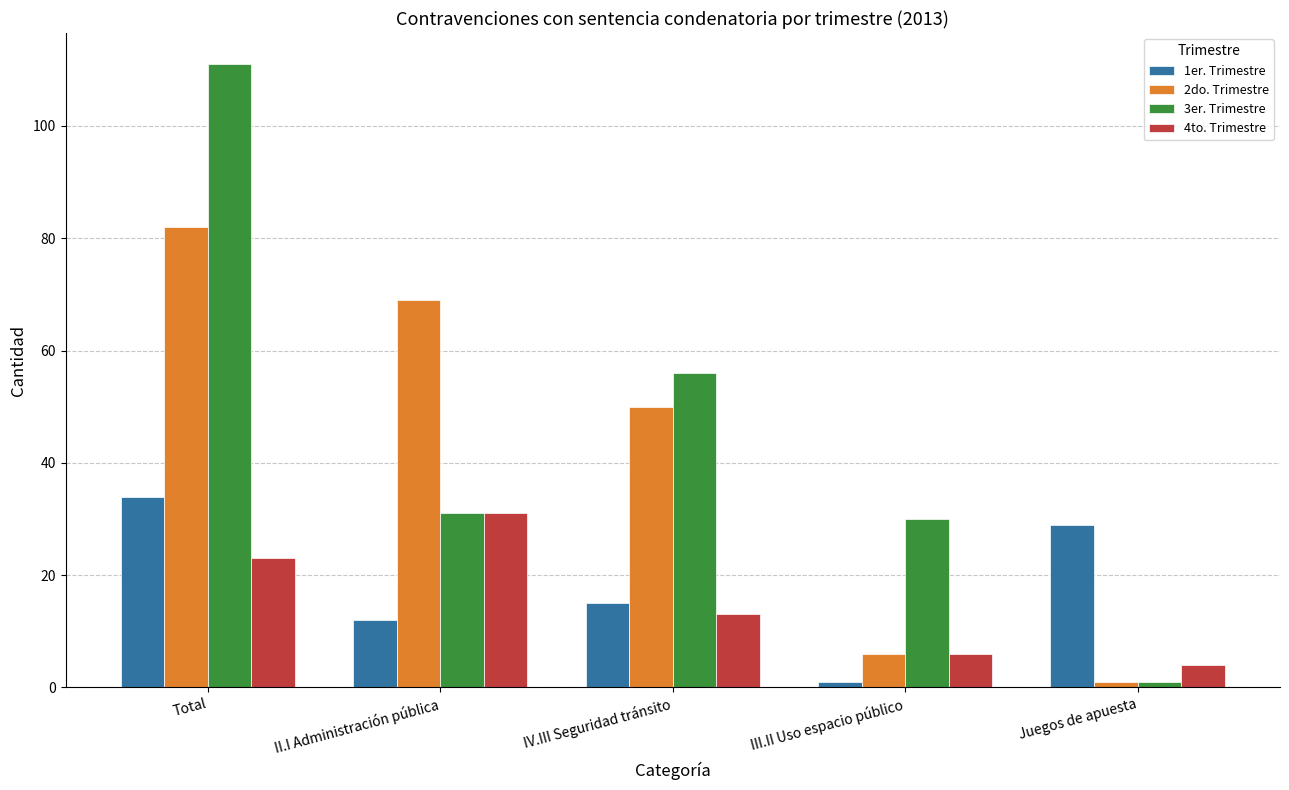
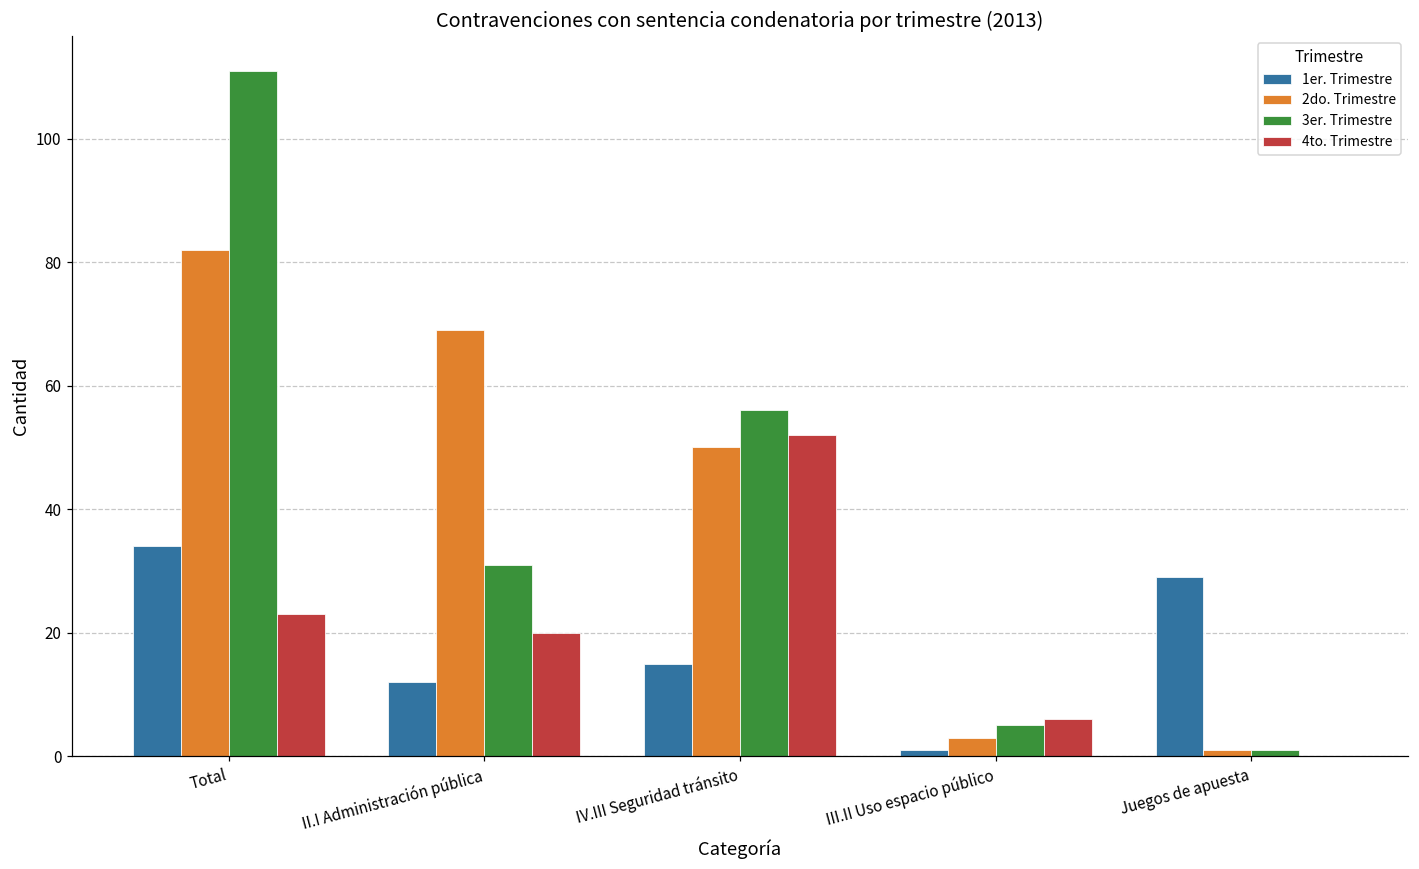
4to. Trimestre, II.I Administración pública: 31 -> 20
4to. Trimestre, IV.III Seguridad tránsito: 13 -> 52
2do. Trimestre, III.II Uso espacio público: 6 -> 3
3er. Trimestre, III.II Uso espacio público: 30 -> 5
4to. Trimestre, Juegos de apuesta: 4 -> 0
